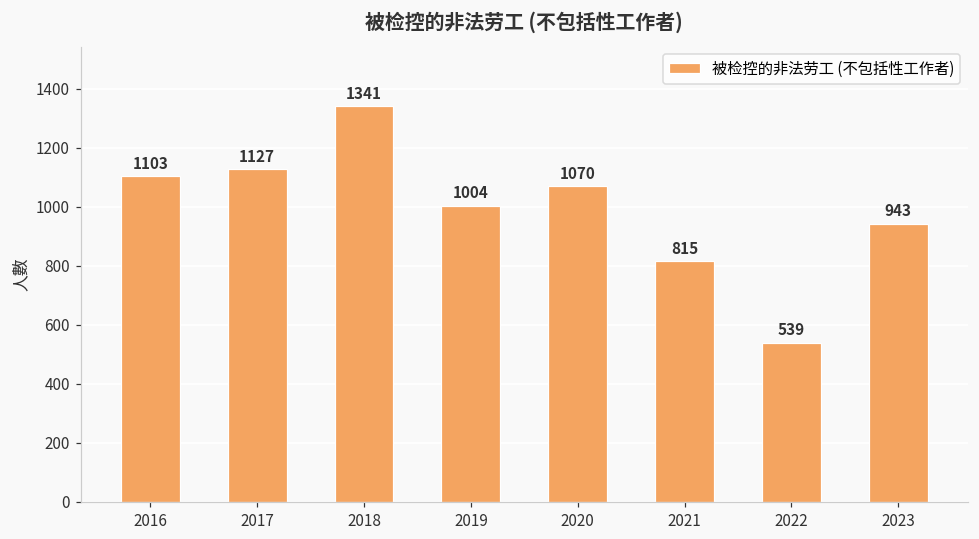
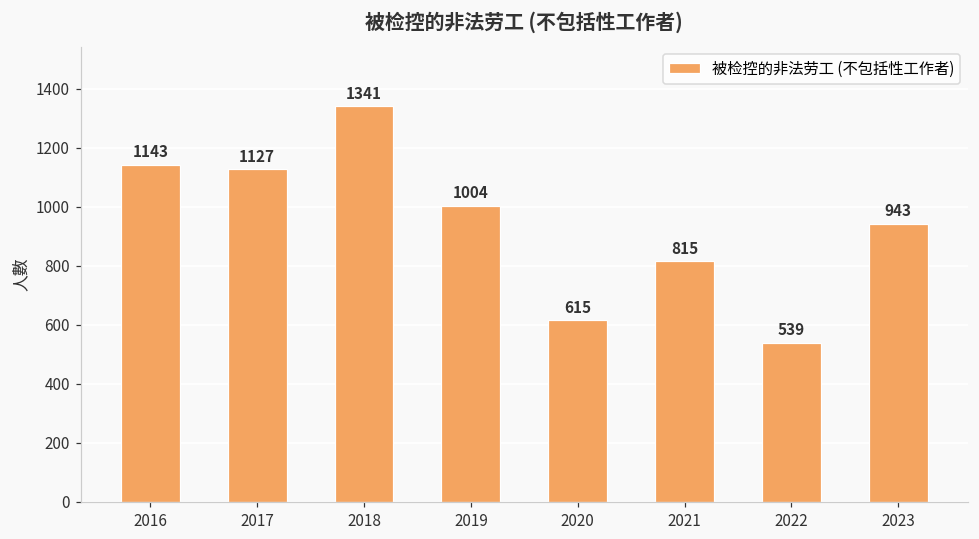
2016: 1103 -> 1143
2020: 1070 -> 615
